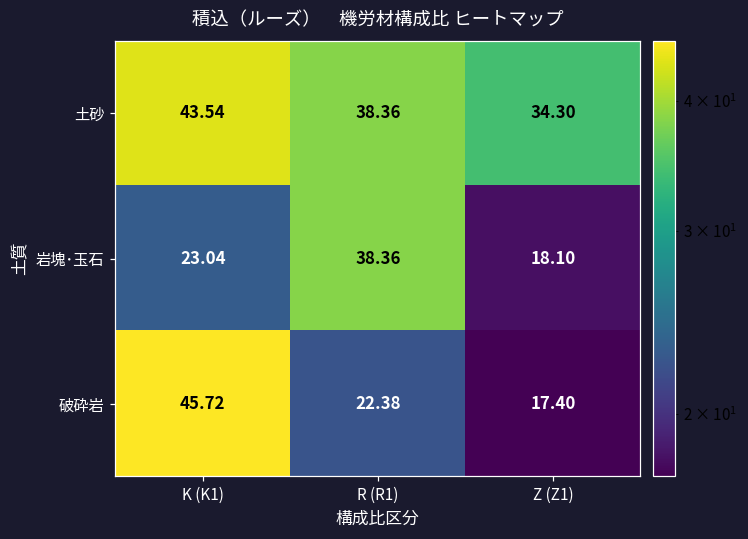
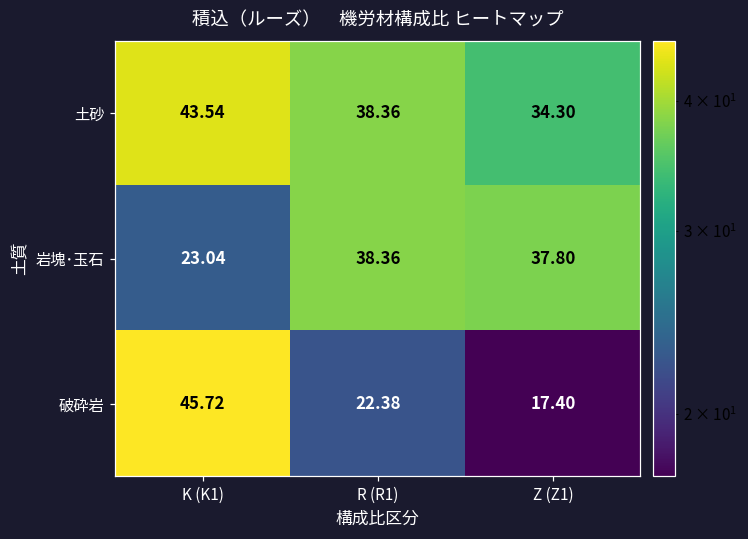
岩塊･玉石, Z (Z1): 18.10 -> 37.80
